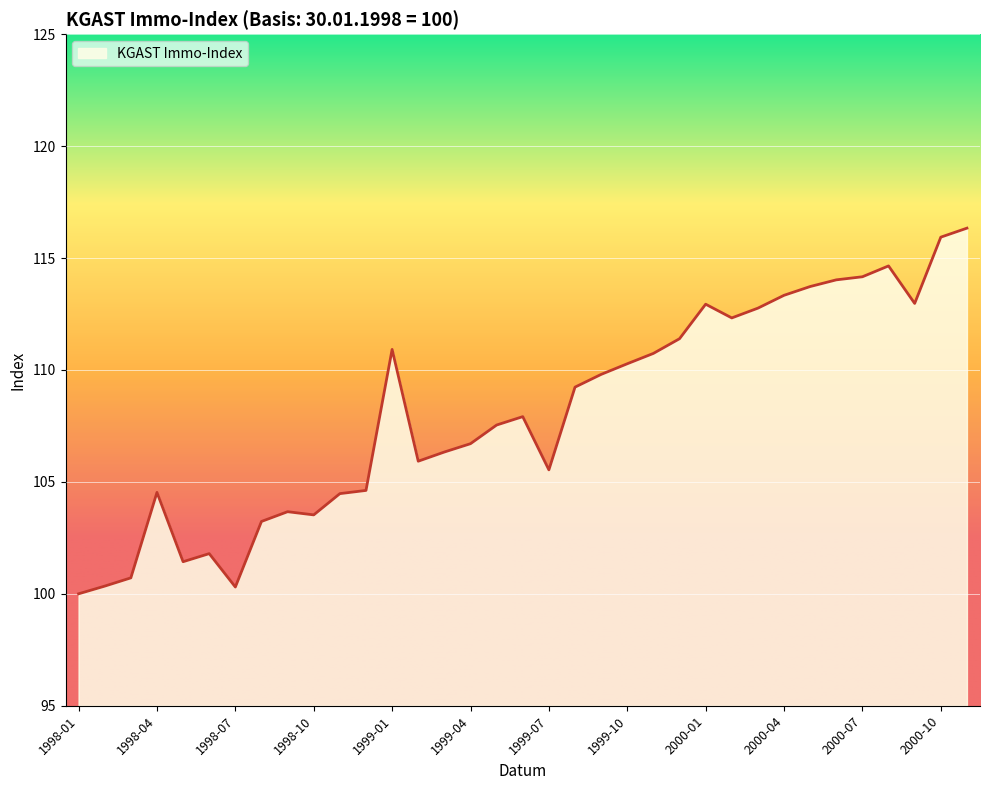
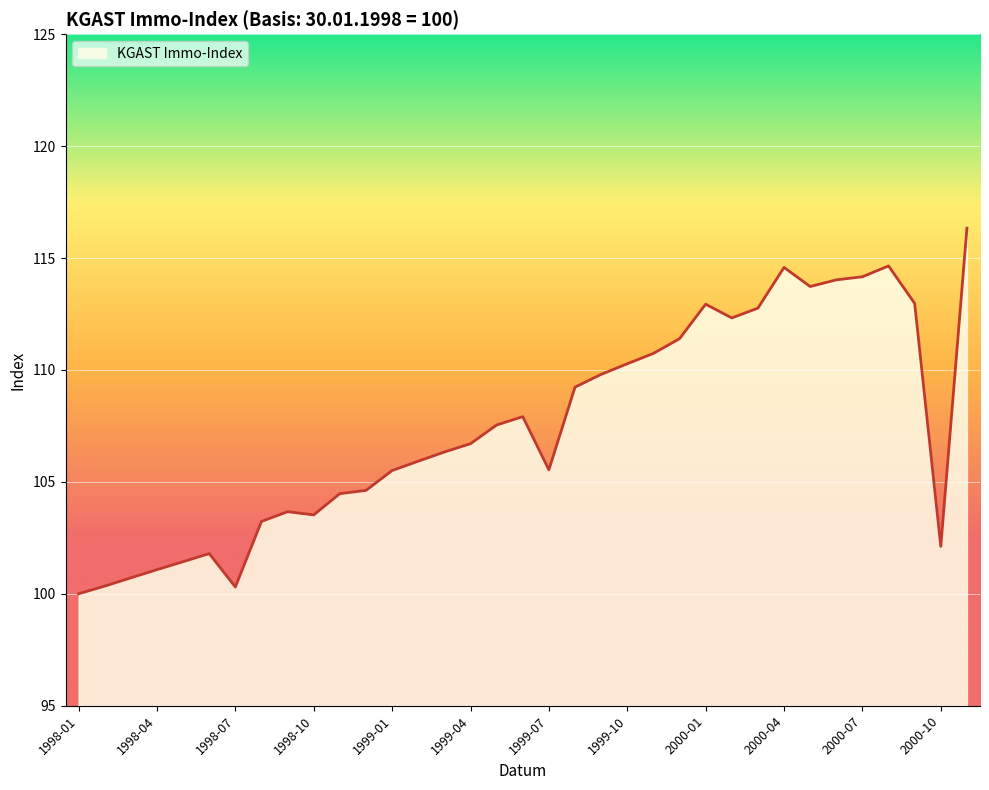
1998-04: 104.5 -> 101.1
1999-01: 110.9 -> 105.5
2000-04: 113.3 -> 114.6
2000-10: 115.9 -> 102.1
